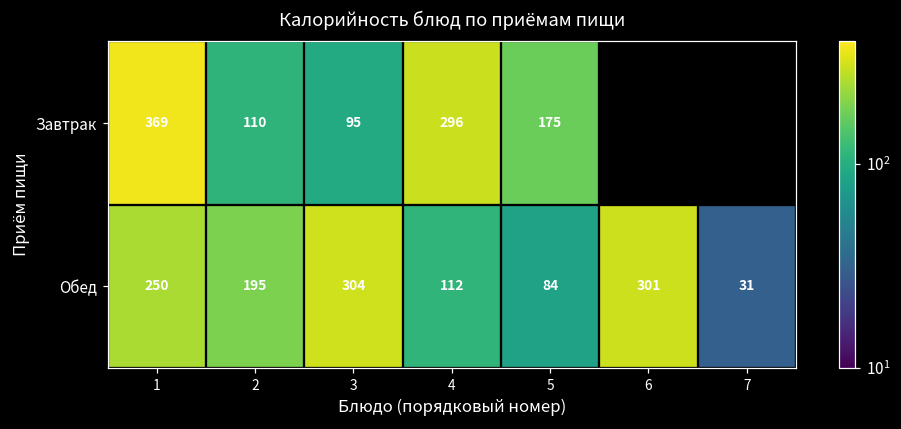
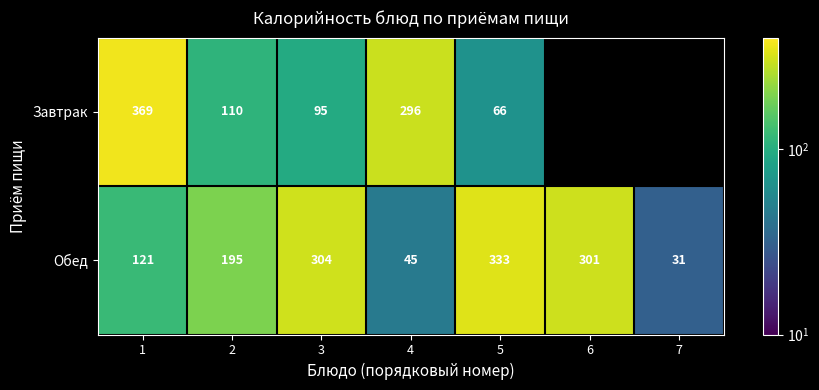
Завтрак, 5: 175 -> 66
Обед, 1: 250 -> 121
Обед, 4: 112 -> 45
Обед, 5: 84 -> 333
